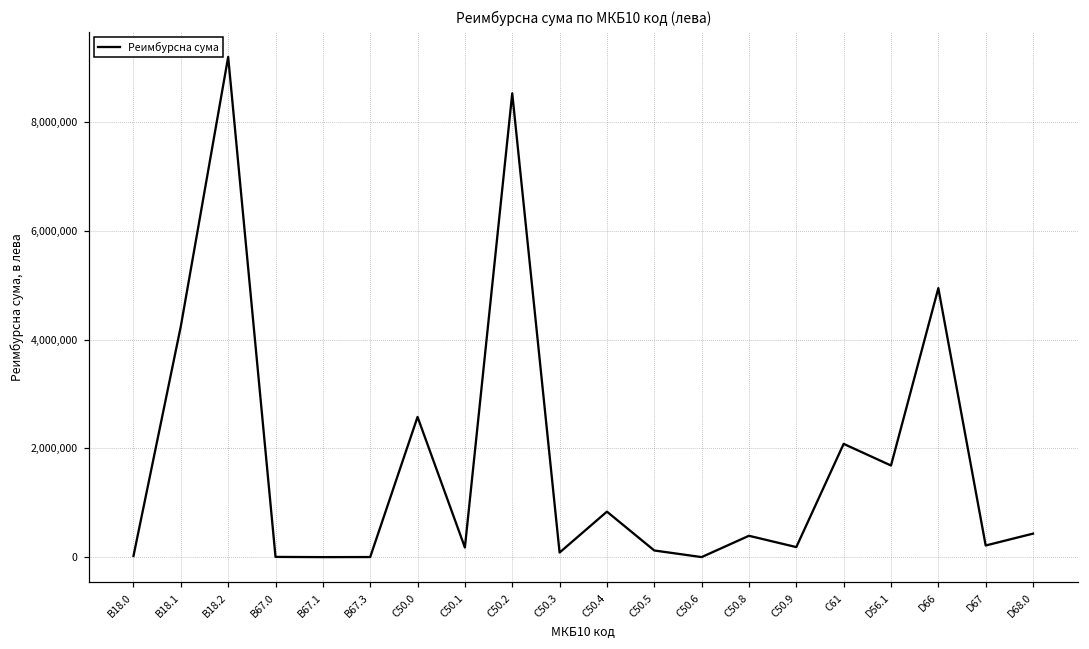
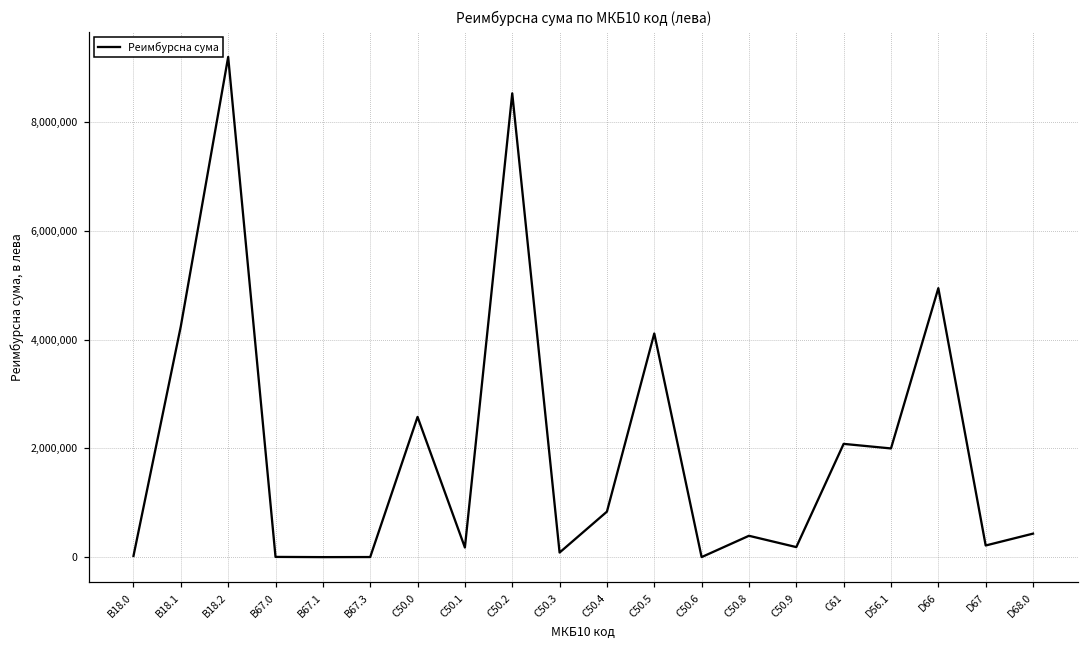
C50.5: 100,000 -> 4,100,000
D56.1: 1,700,000 -> 2,000,000
